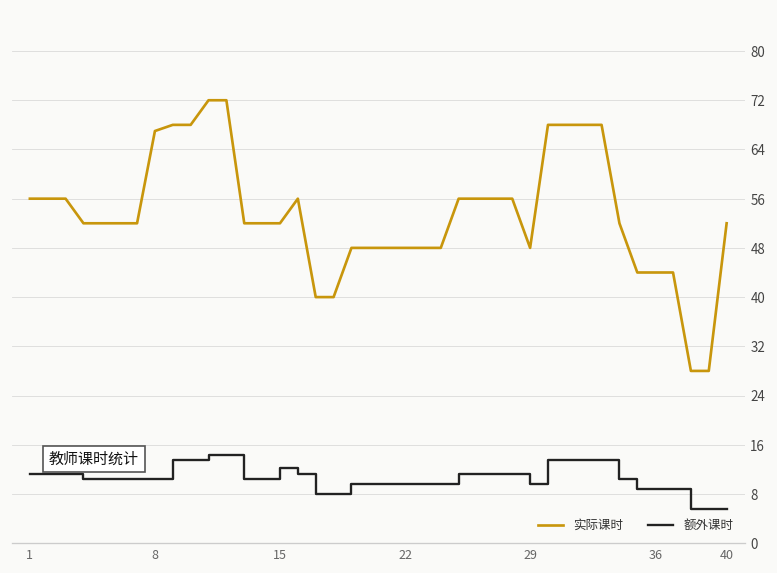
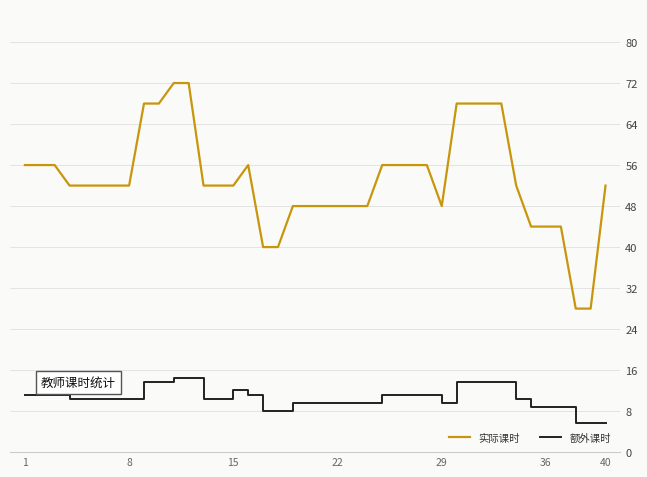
实际课时, 8: 67 -> 52
